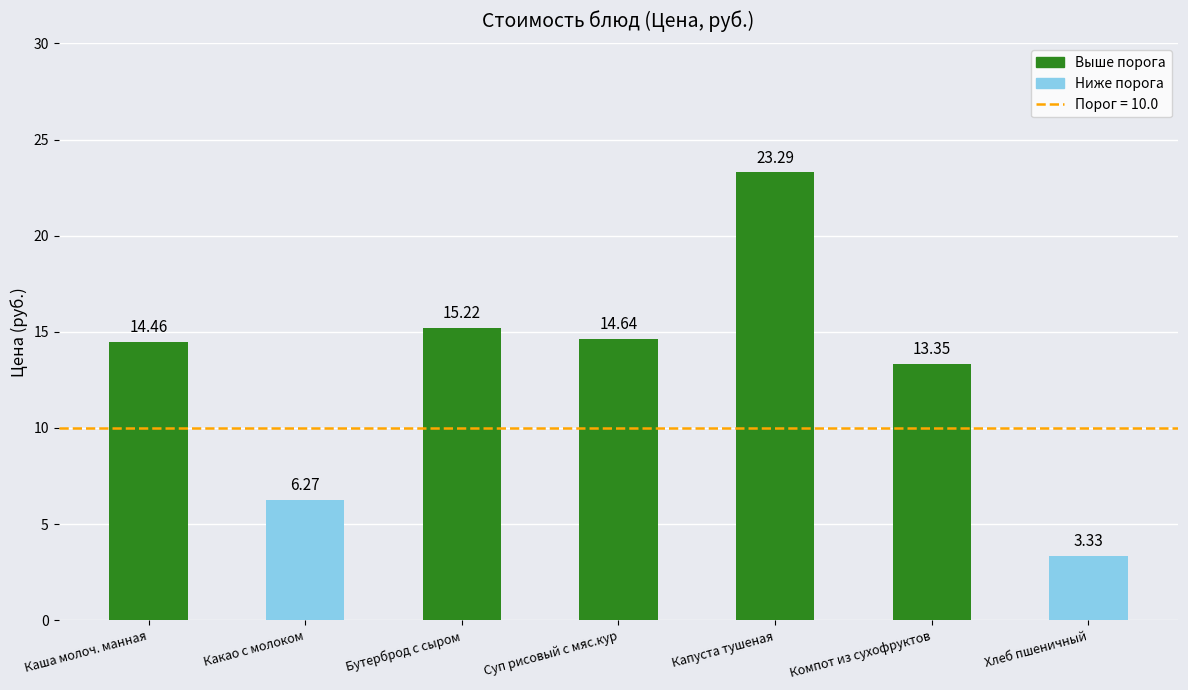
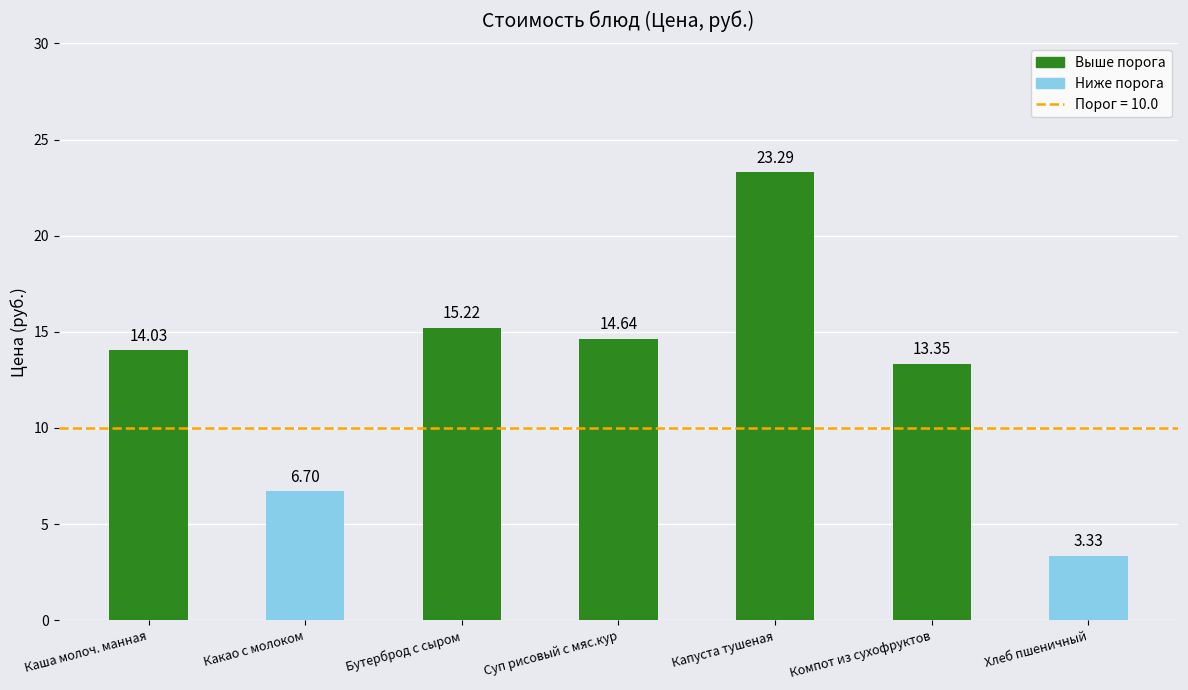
Каша молоч. манная: 14.46 -> 14.03
Какао с молоком: 6.27 -> 6.70
